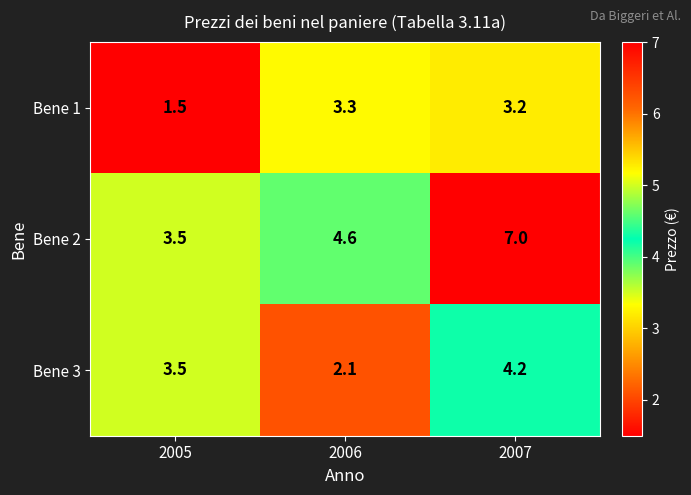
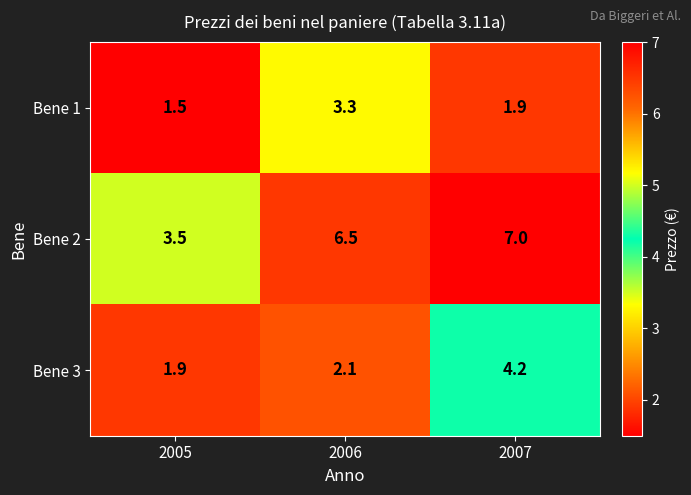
Bene 1, 2007: 3.2 -> 1.9
Bene 2, 2006: 4.6 -> 6.5
Bene 3, 2005: 3.5 -> 1.9
